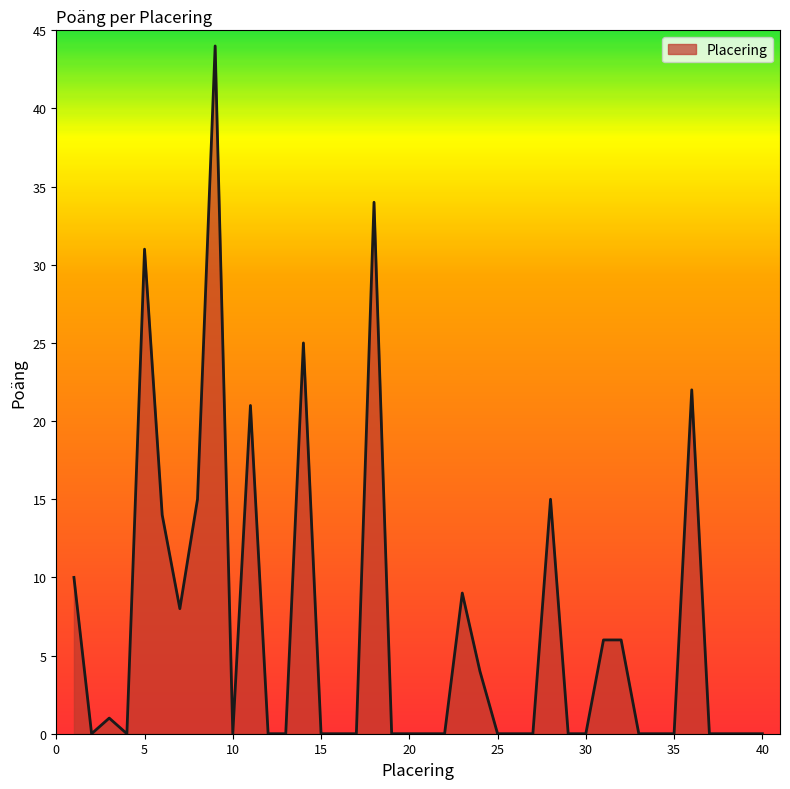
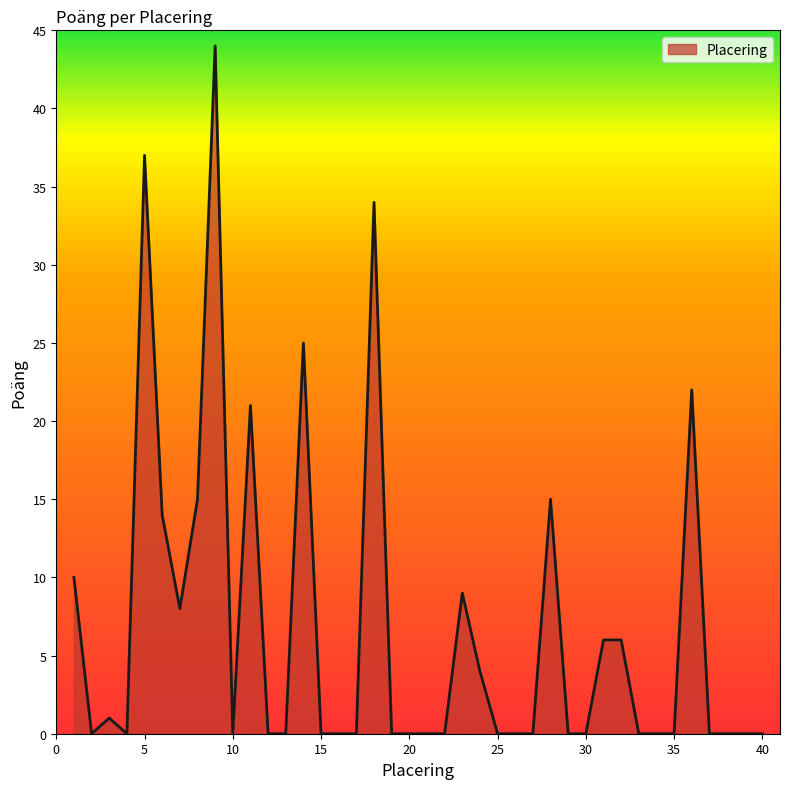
5: 31 -> 37
